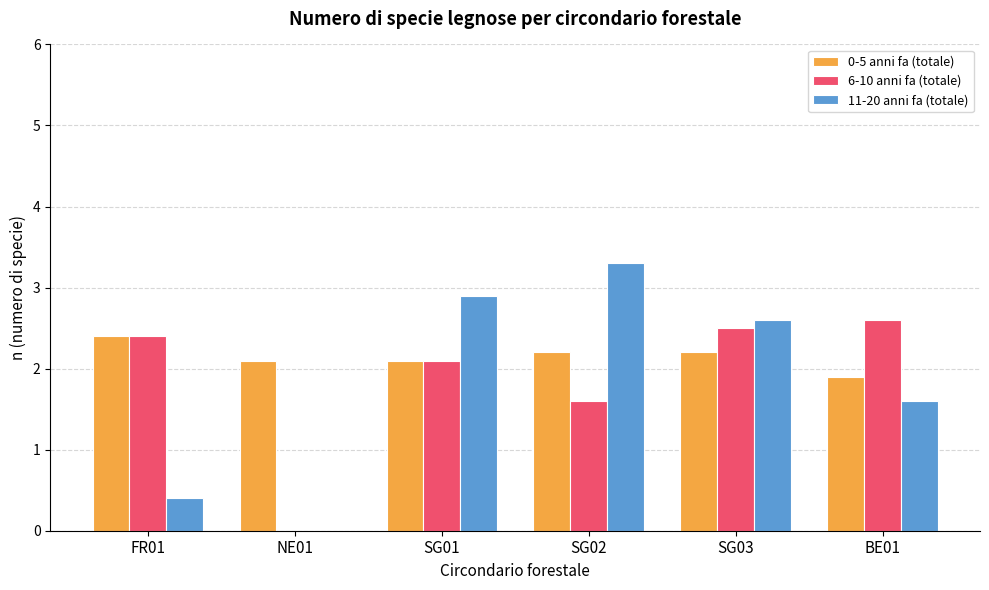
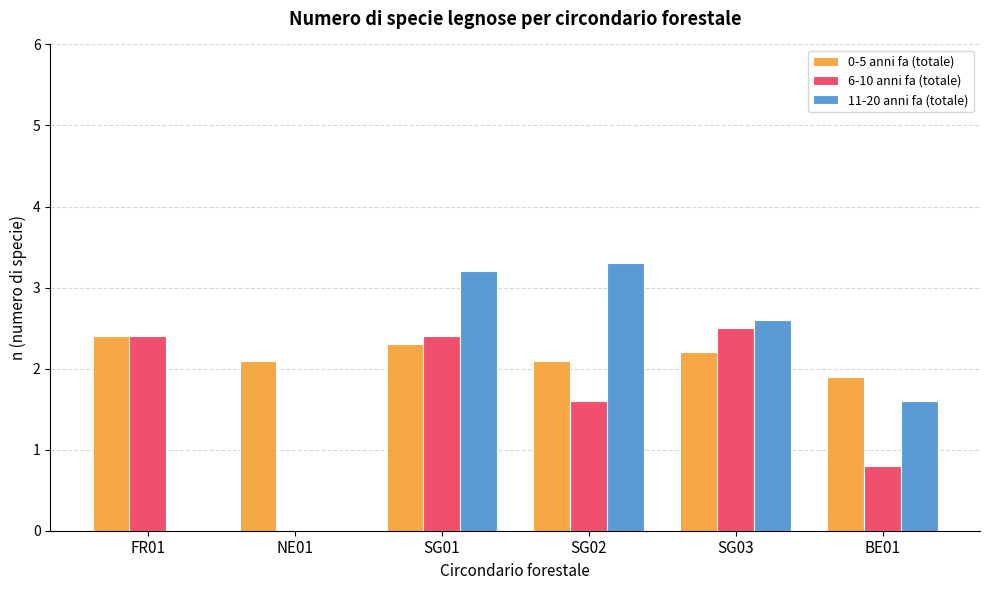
11-20 anni fa (totale), FR01: 0.4 -> 0.0
0-5 anni fa (totale), SG01: 2.1 -> 2.3
6-10 anni fa (totale), SG01: 2.1 -> 2.4
11-20 anni fa (totale), SG01: 2.9 -> 3.2
0-5 anni fa (totale), SG02: 2.2 -> 2.1
6-10 anni fa (totale), BE01: 2.6 -> 0.8
